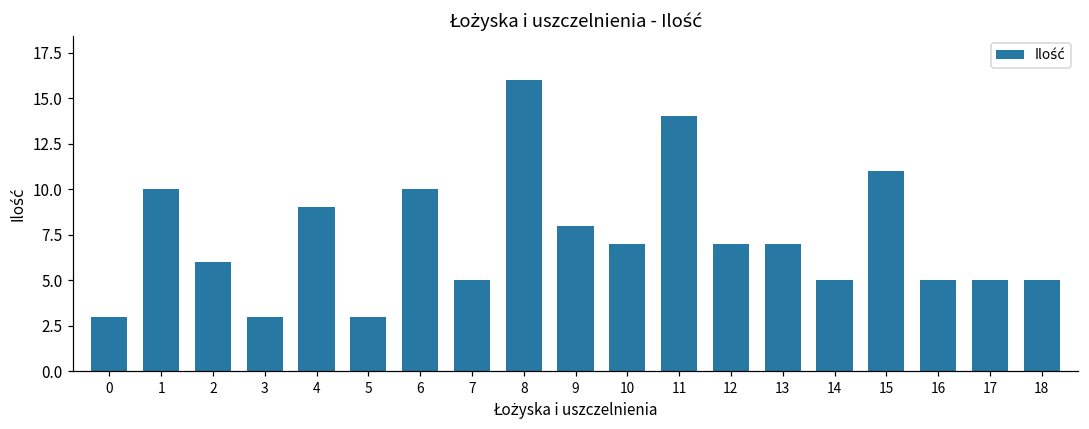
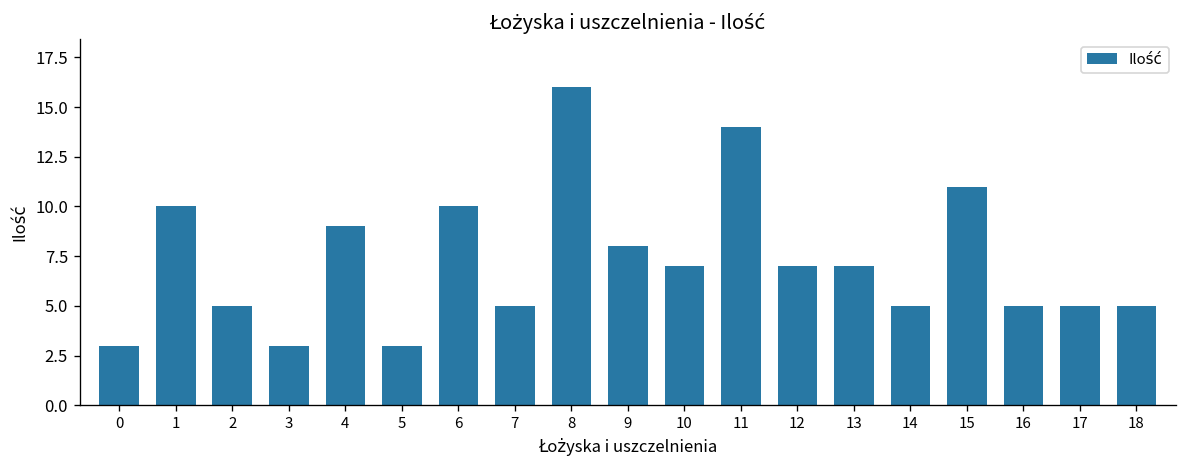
2: 6 -> 5
